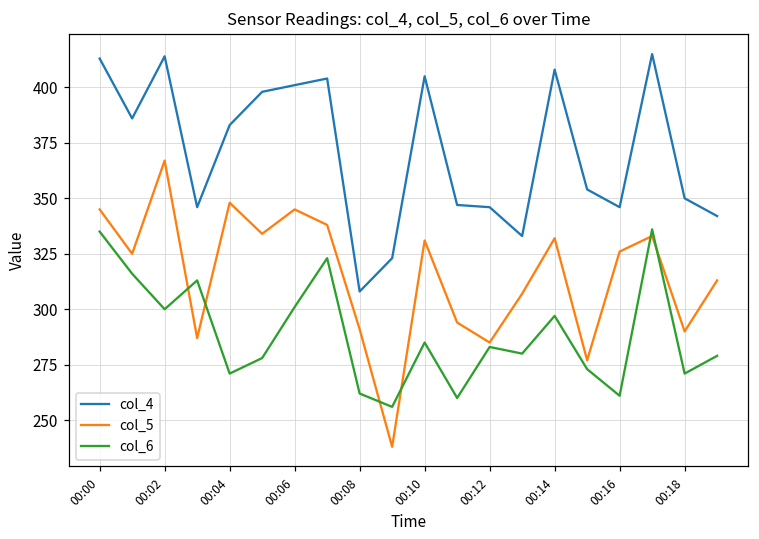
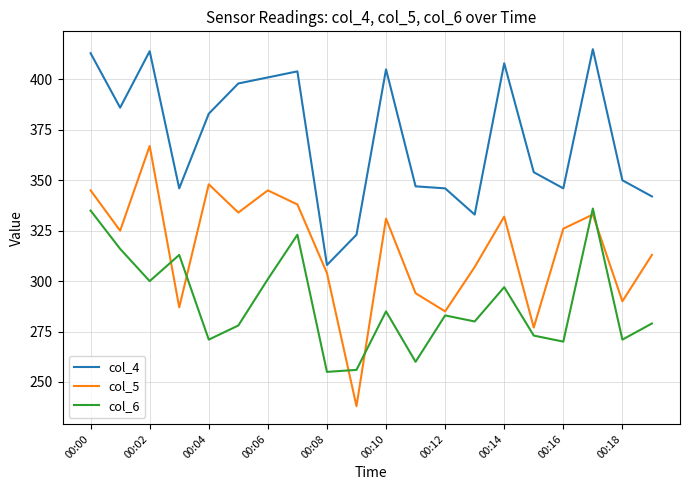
col_5, 00:08: 291 -> 304
col_6, 00:08: 262 -> 255
col_6, 00:16: 261 -> 270
